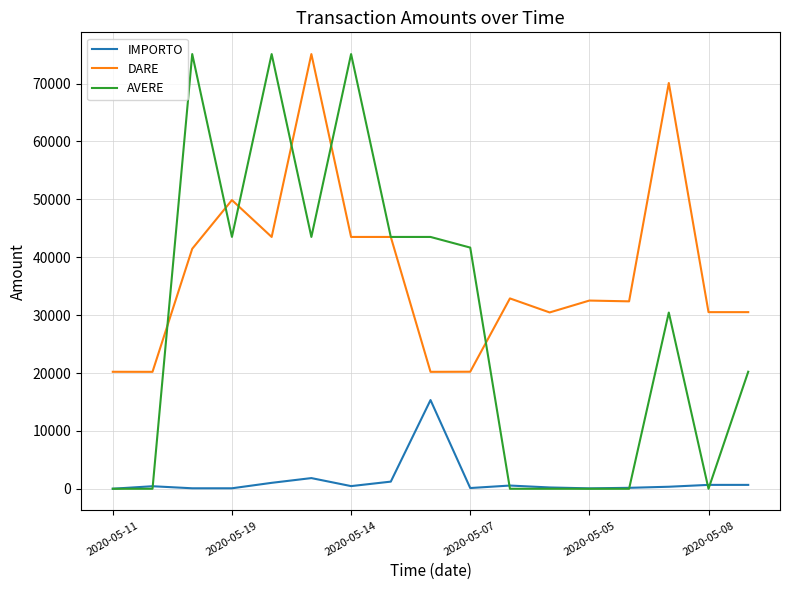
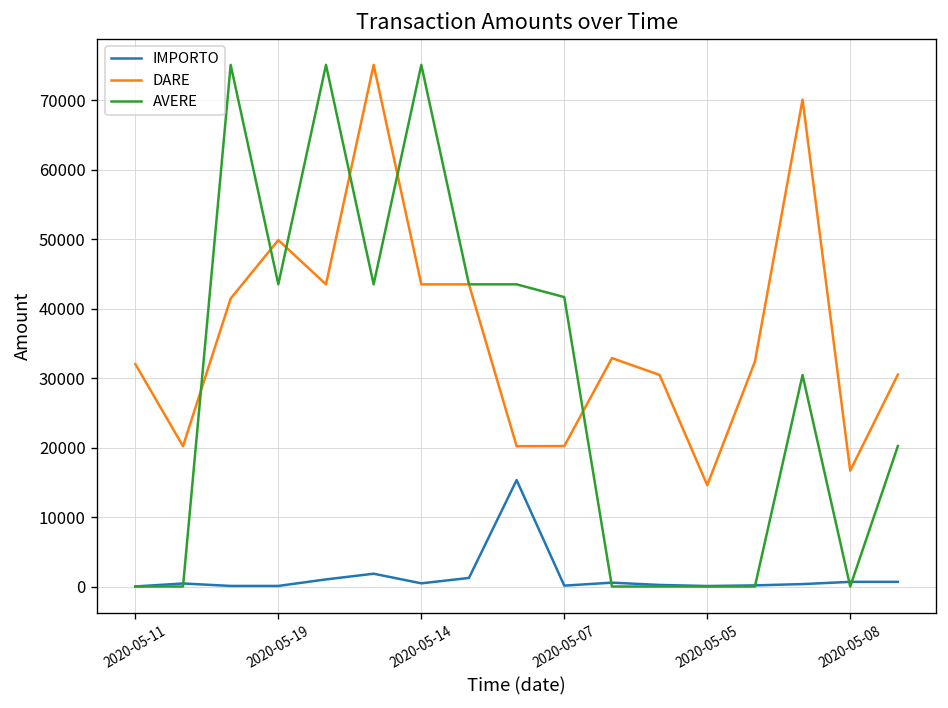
DARE, 2020-05-11: 20000 -> 32000
DARE, 2020-05-05: 33000 -> 15000
DARE, 2020-05-08: 31000 -> 17000
